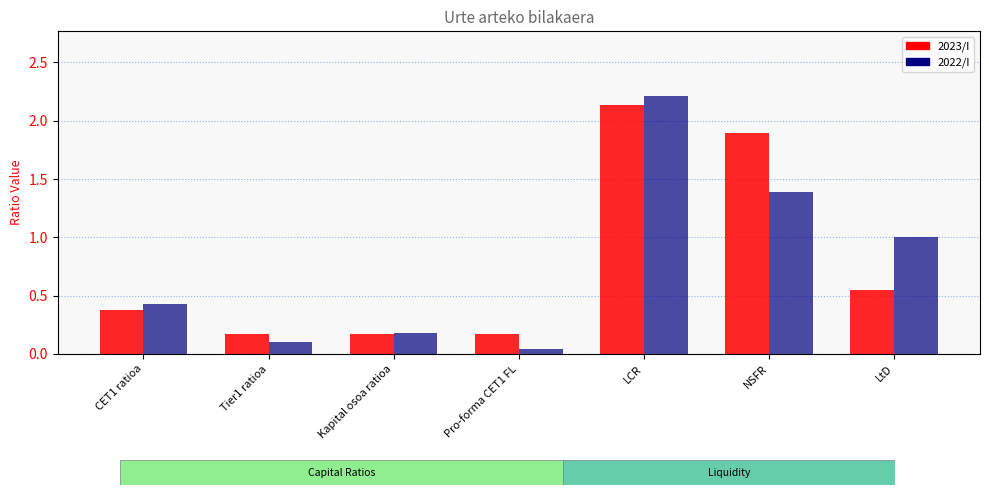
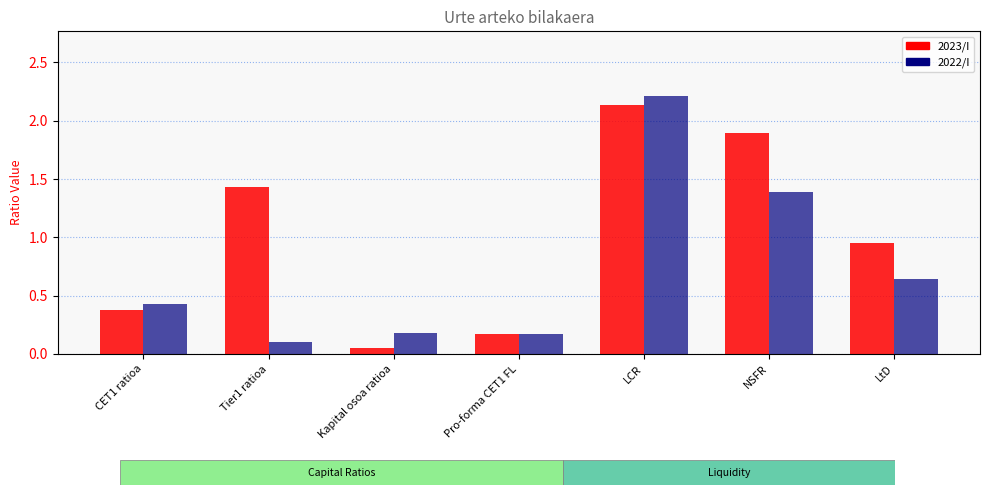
2023/I, Tier1 ratioa: 0.17 -> 1.44
2023/I, Kapital osoa ratioa: 0.17 -> 0.05
2022/I, Pro-forma CET1 FL: 0.04 -> 0.17
2023/I, LtD: 0.55 -> 0.95
2022/I, LtD: 1.01 -> 0.64
